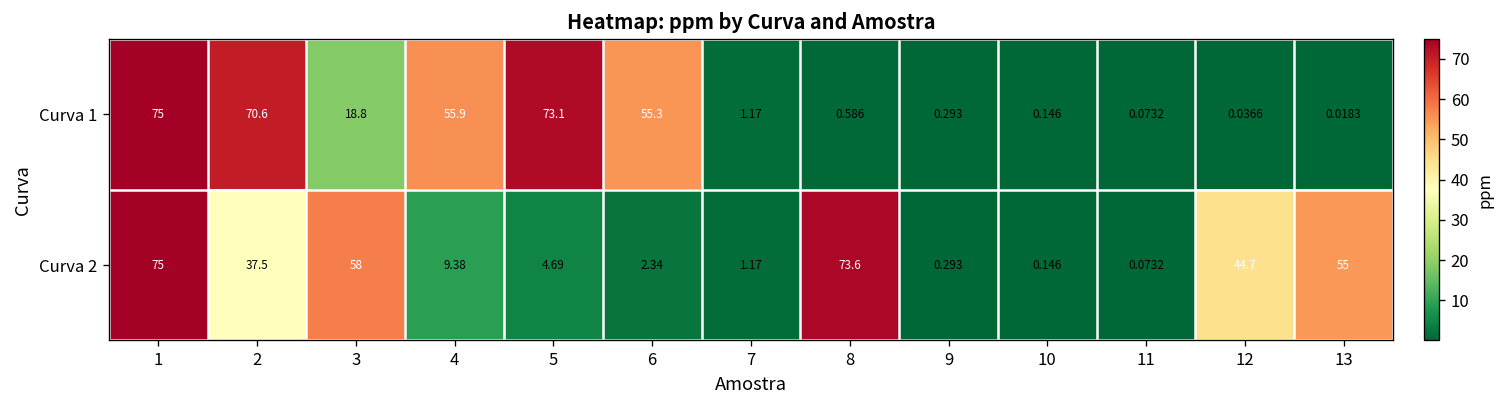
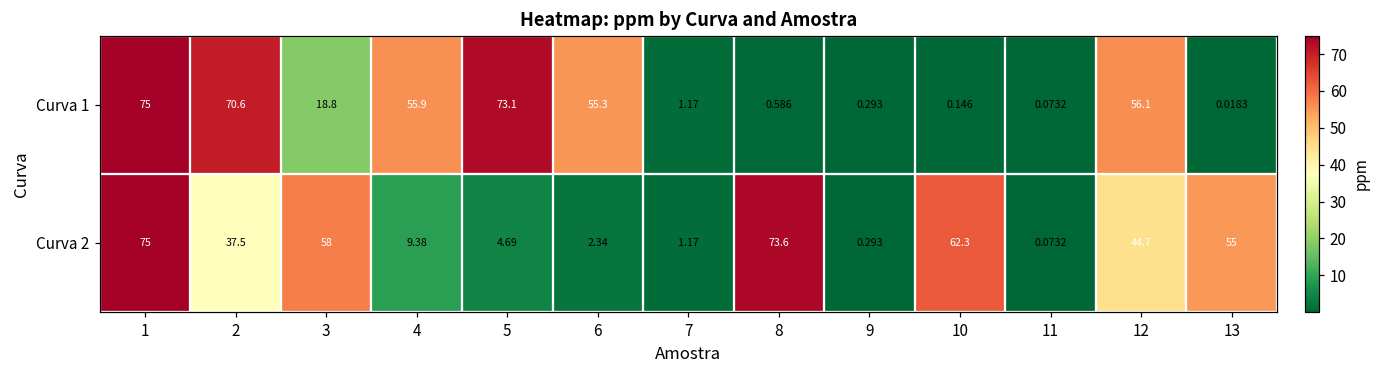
Curva 1, 12: 0.0366 -> 56.1
Curva 2, 10: 0.146 -> 62.3
